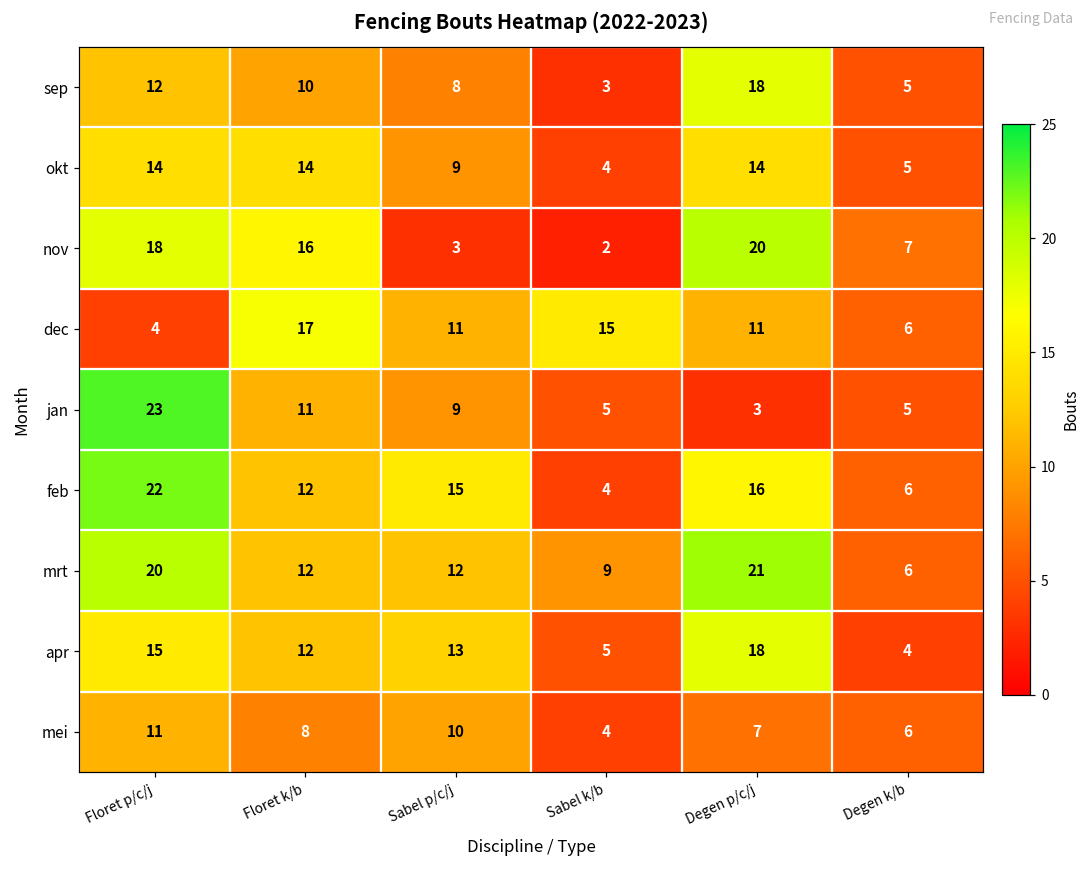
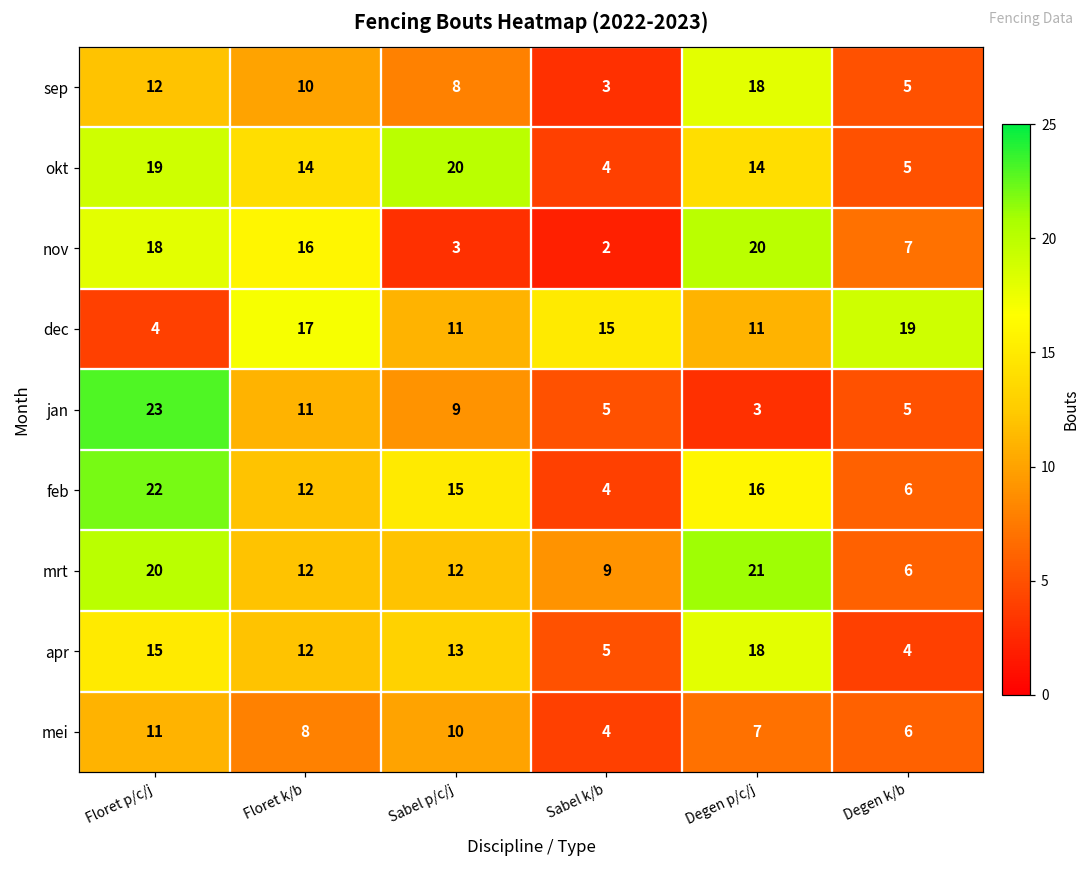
okt, Floret p/c/j: 14 -> 19
okt, Sabel p/c/j: 9 -> 20
dec, Degen k/b: 6 -> 19
